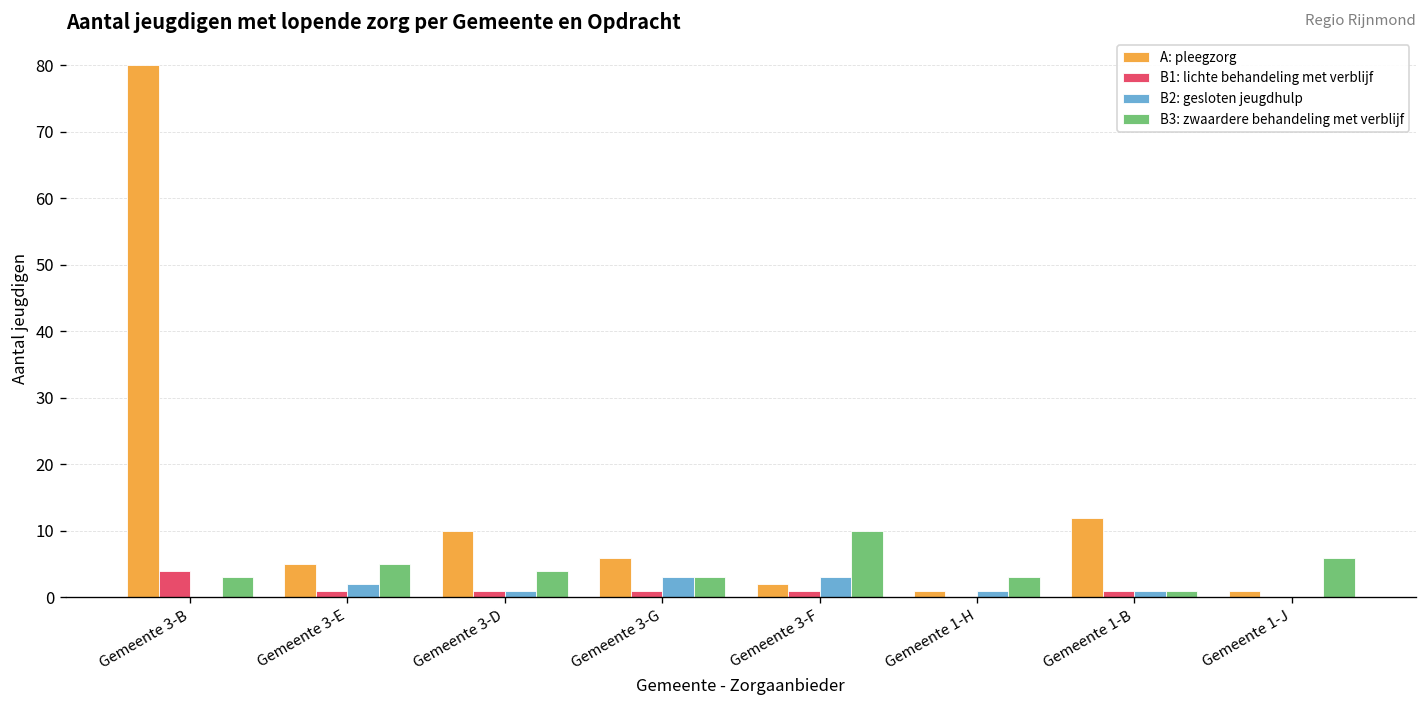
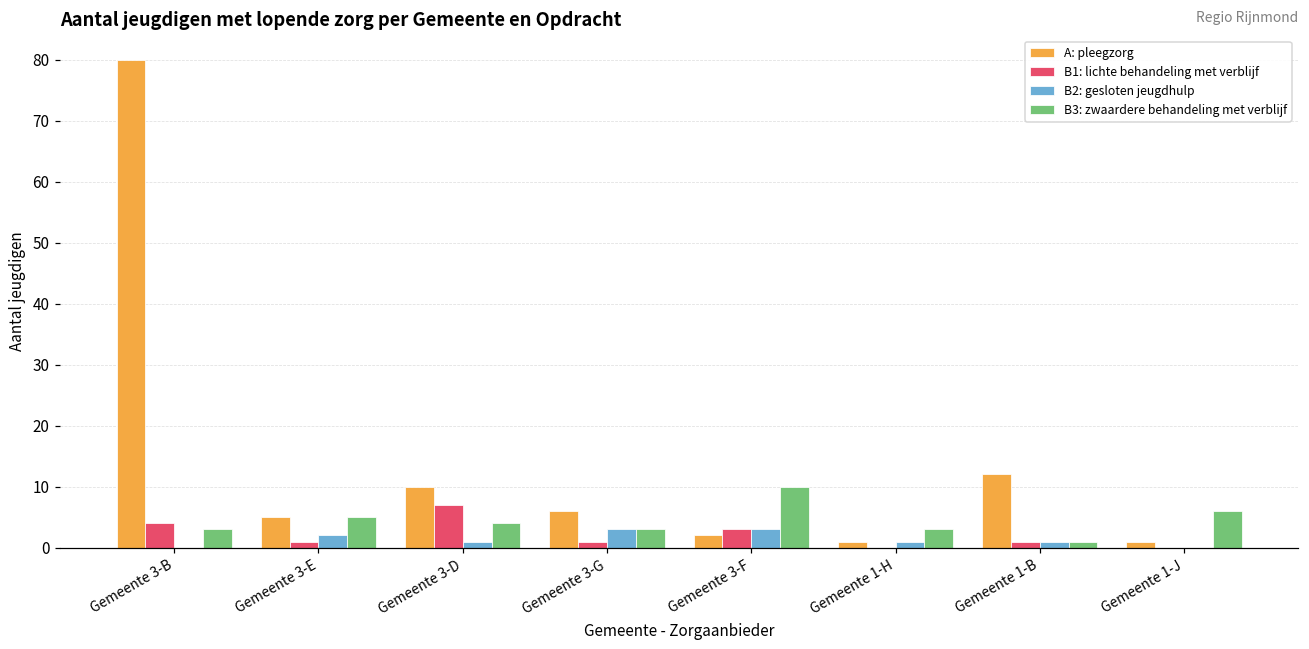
B1: lichte behandeling met verblijf, Gemeente 3-D: 1 -> 7
B1: lichte behandeling met verblijf, Gemeente 3-F: 1 -> 3
